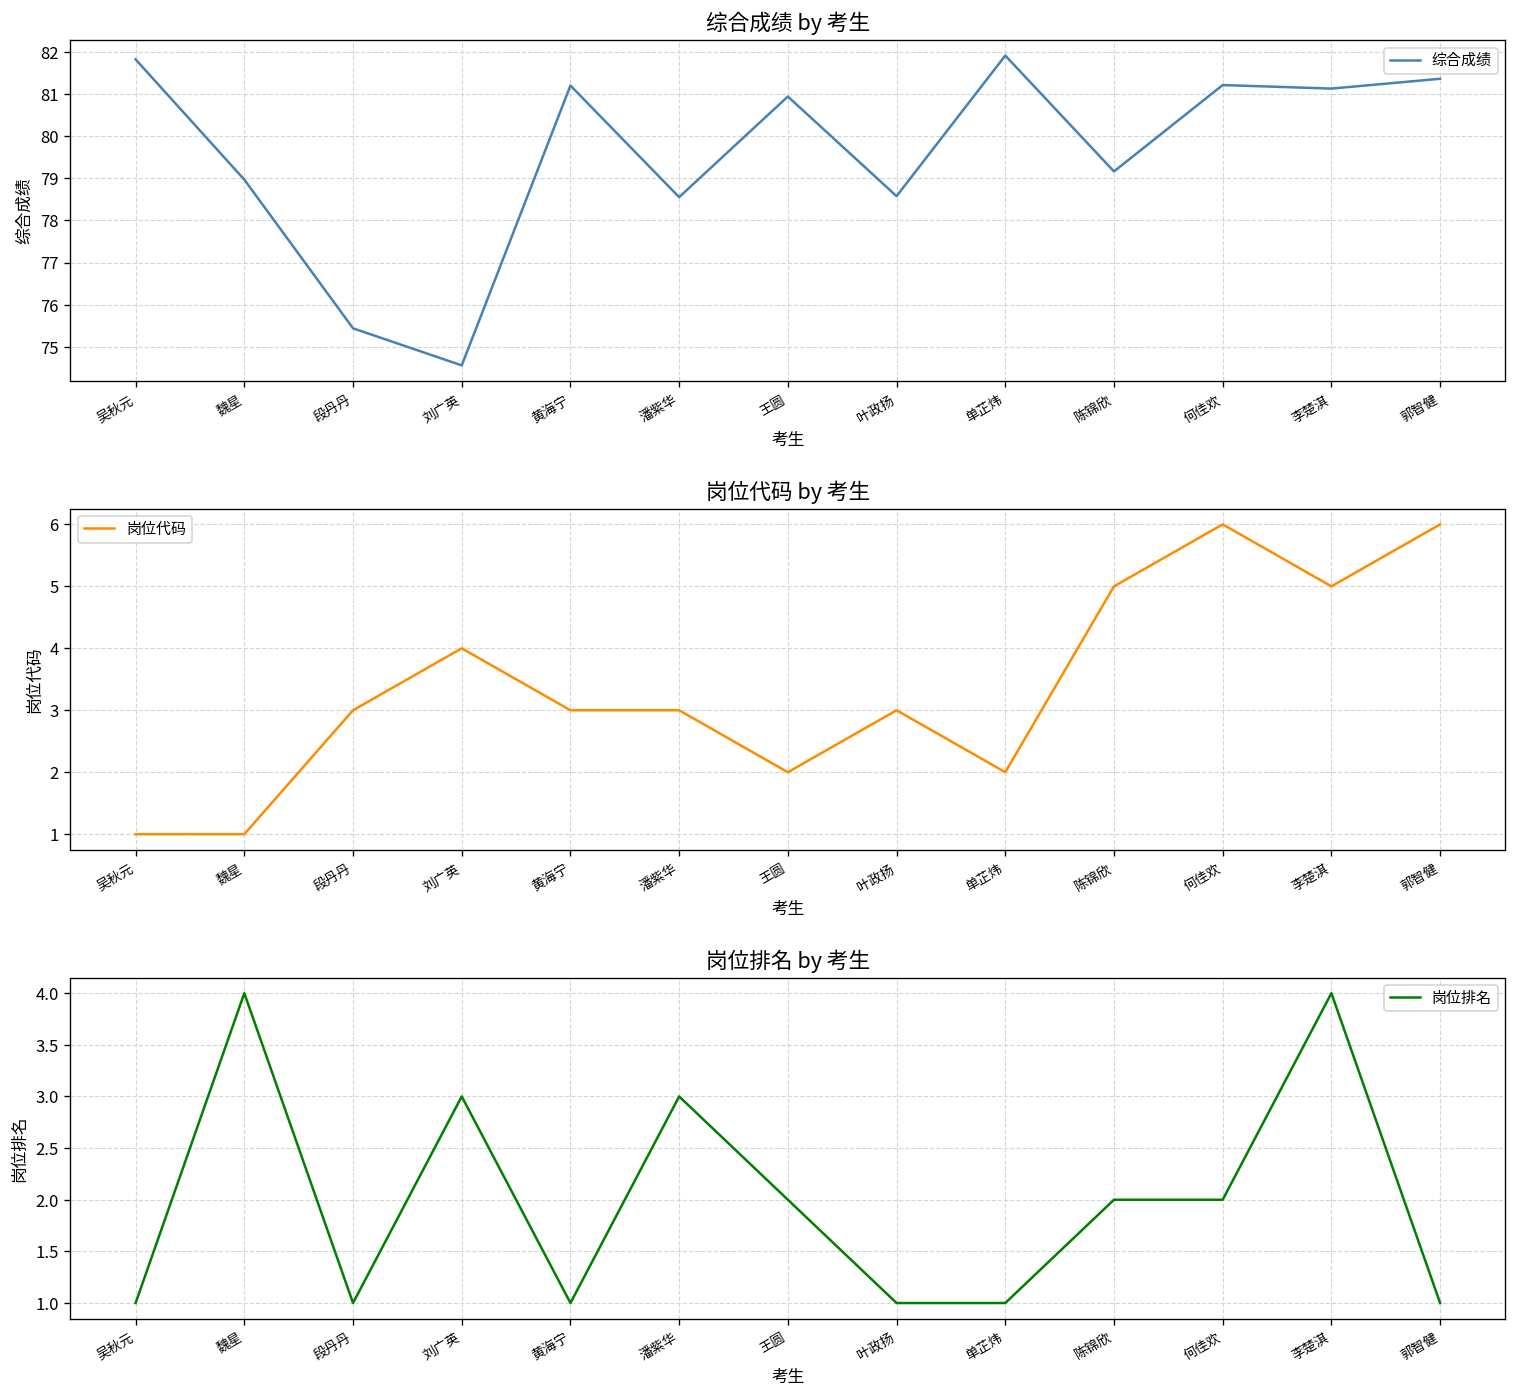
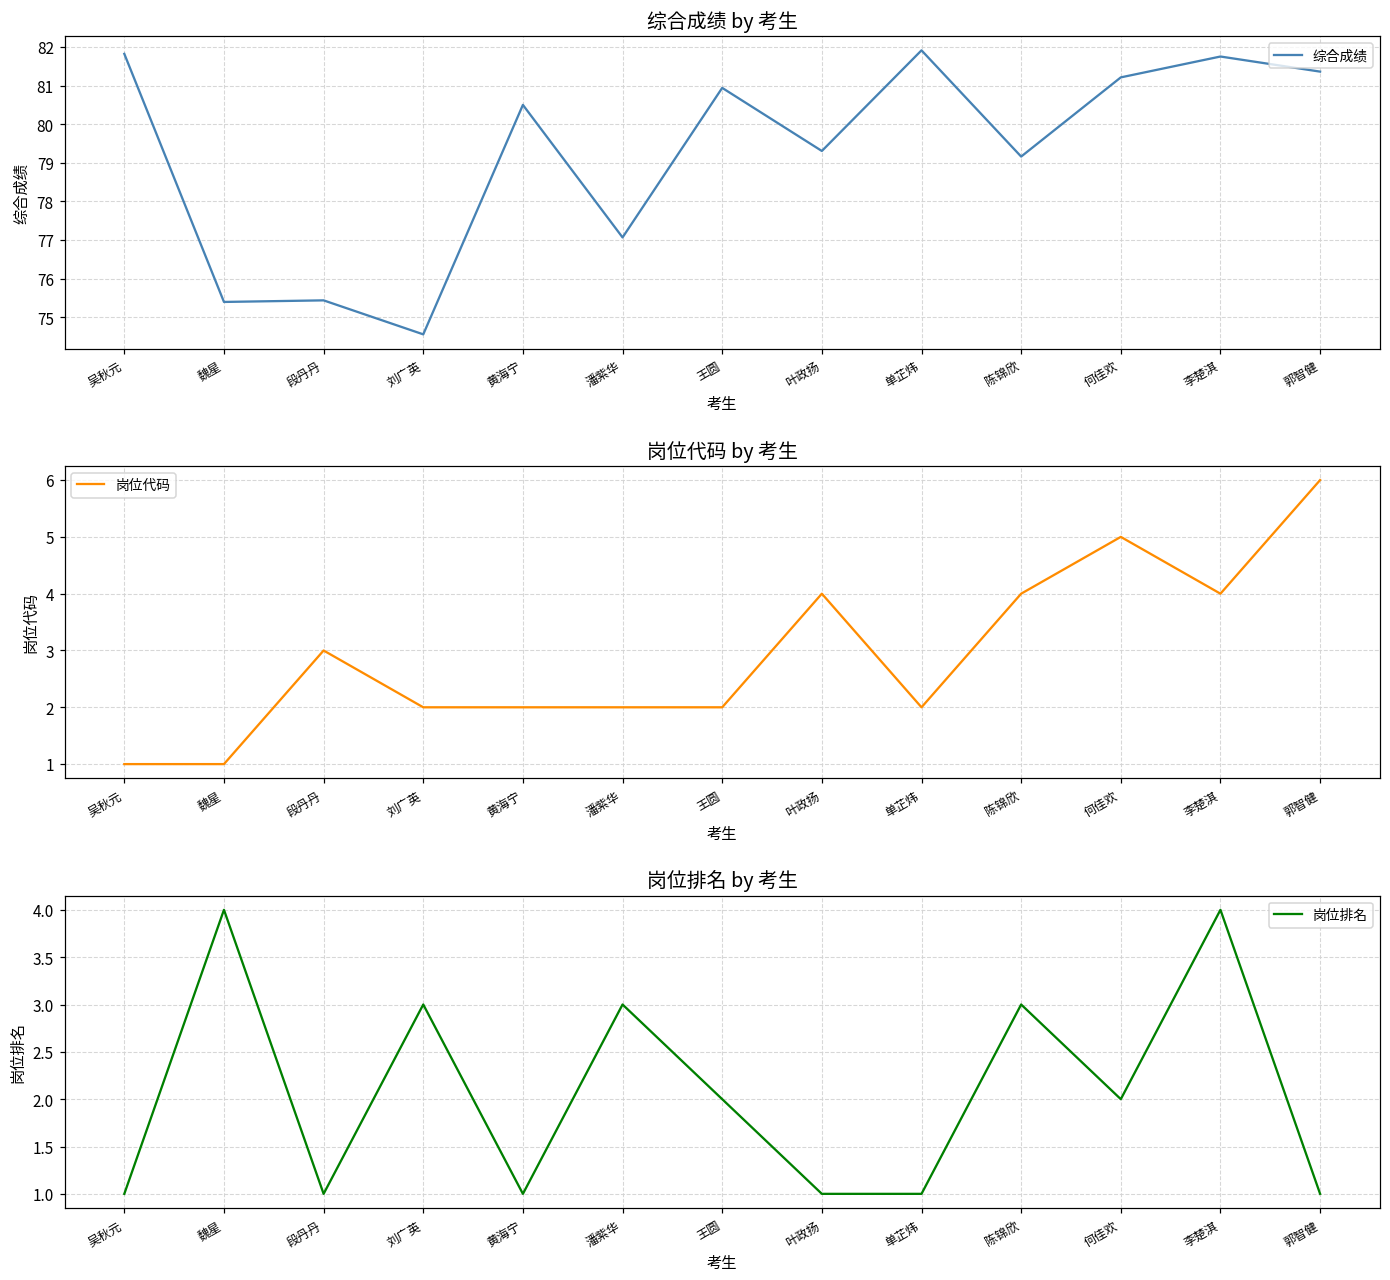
综合成绩 by 考生, 魏星: 79.0 -> 75.4
综合成绩 by 考生, 黄海宁: 81.2 -> 80.5
综合成绩 by 考生, 潘紫华: 78.6 -> 77.1
综合成绩 by 考生, 叶政扬: 78.6 -> 79.3
综合成绩 by 考生, 李楚淇: 81.1 -> 81.8
岗位代码 by 考生, 刘广英: 4 -> 2
岗位代码 by 考生, 黄海宁: 3 -> 2
岗位代码 by 考生, 潘紫华: 3 -> 2
岗位代码 by 考生, 叶政扬: 3 -> 4
岗位代码 by 考生, 陈锦欣: 5 -> 4
岗位代码 by 考生, 何佳欢: 6 -> 5
岗位代码 by 考生, 李楚淇: 5 -> 4
岗位排名 by 考生, 陈锦欣: 2 -> 3
